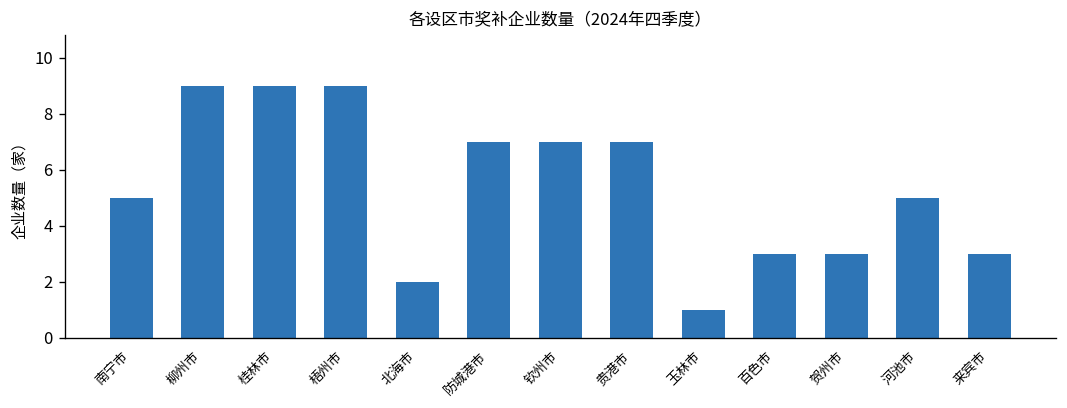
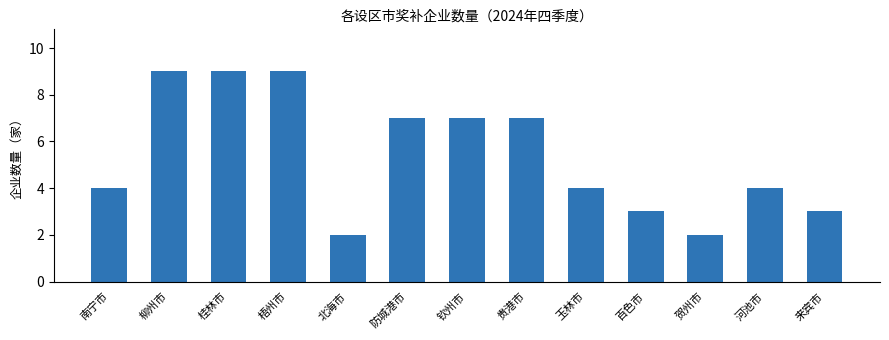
南宁市: 5 -> 4
玉林市: 1 -> 4
贺州市: 3 -> 2
河池市: 5 -> 4
